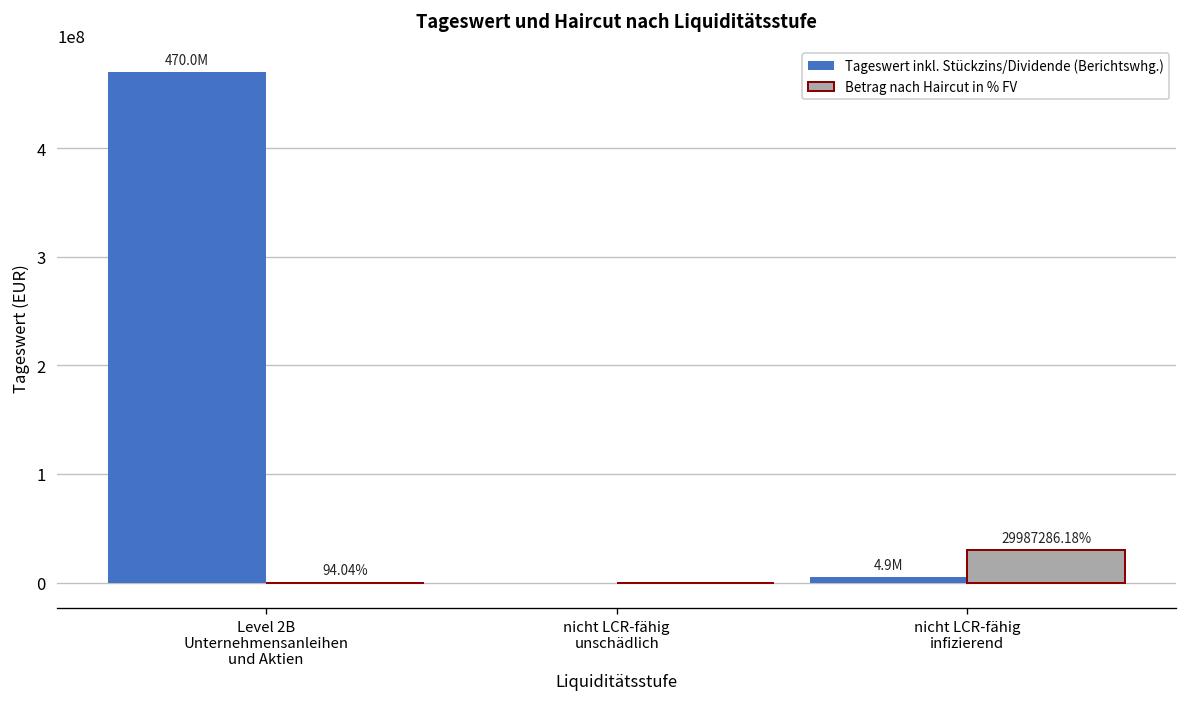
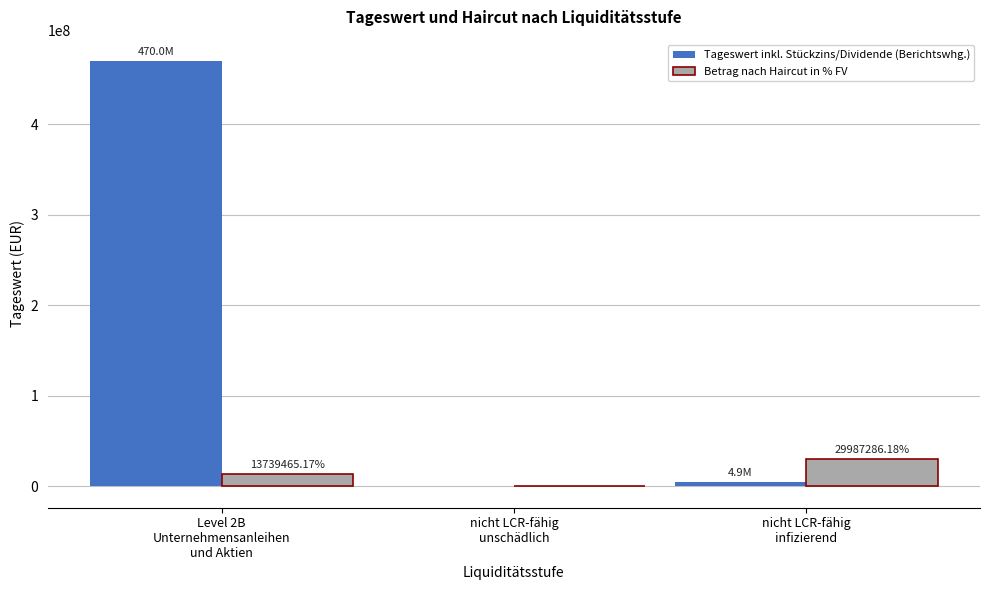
Betrag nach Haircut in % FV, Level 2B Unternehmensanleihen und Aktien: 94.04% -> 13739465.17%
